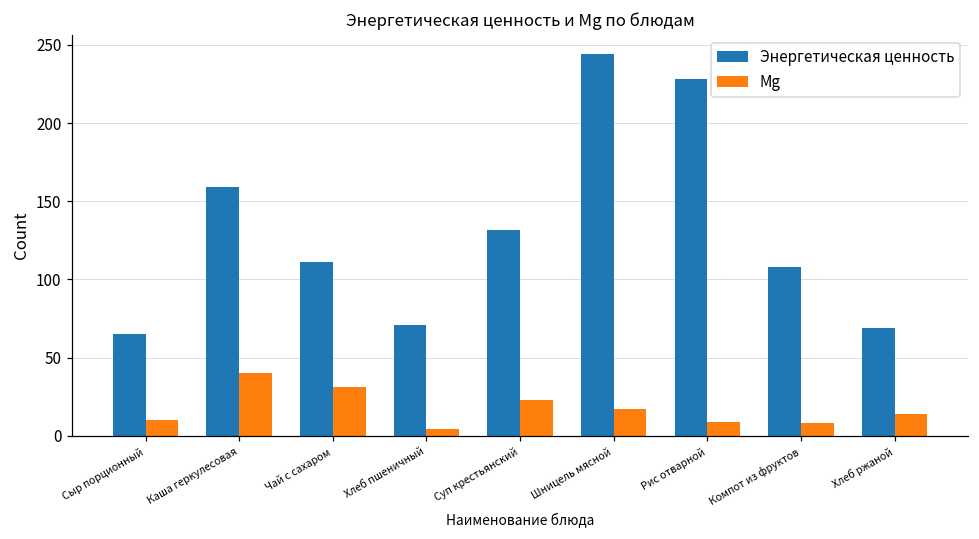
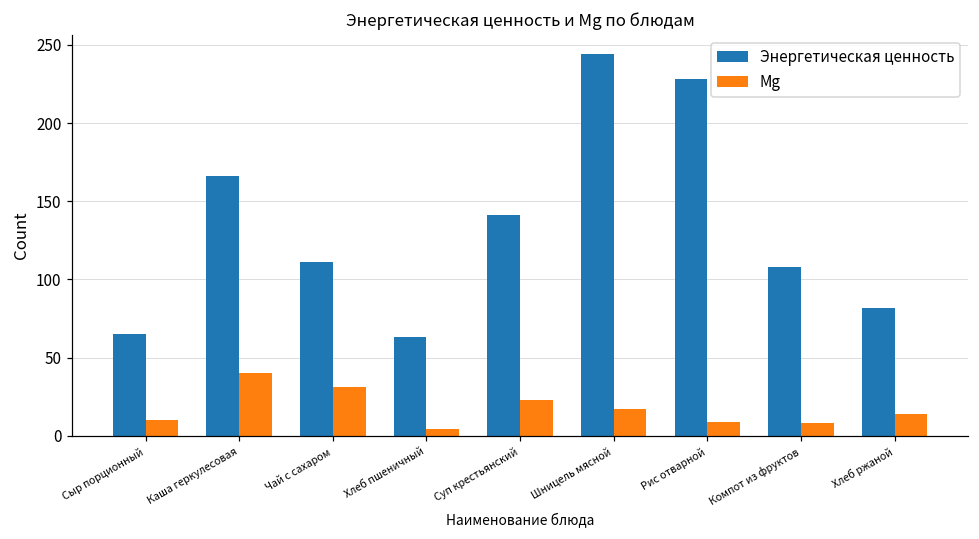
Энергетическая ценность, Каша геркулесовая: 159 -> 166
Энергетическая ценность, Хлеб пшеничный: 71 -> 63
Энергетическая ценность, Суп крестьянский: 132 -> 141
Энергетическая ценность, Хлеб ржаной: 69 -> 82
